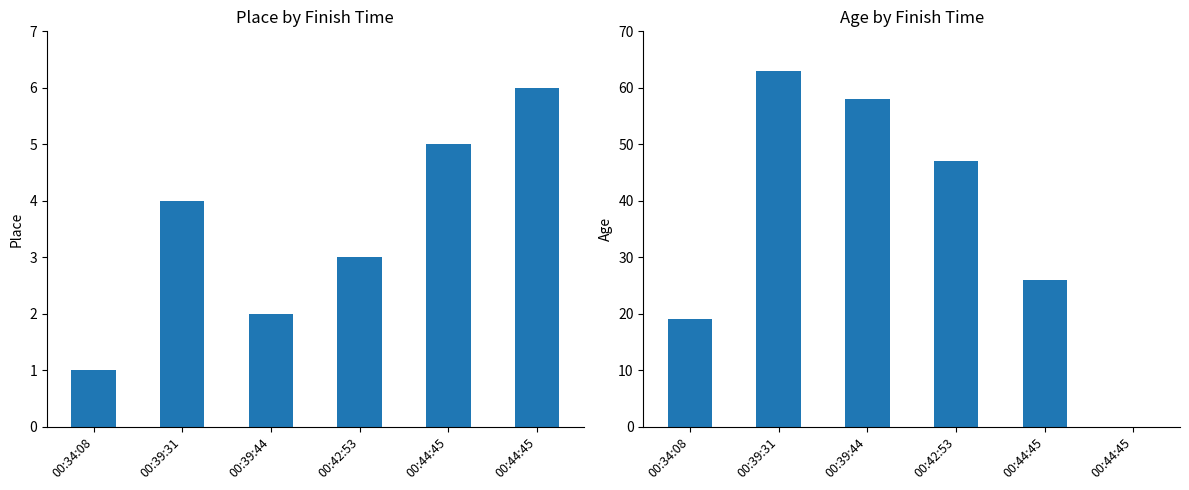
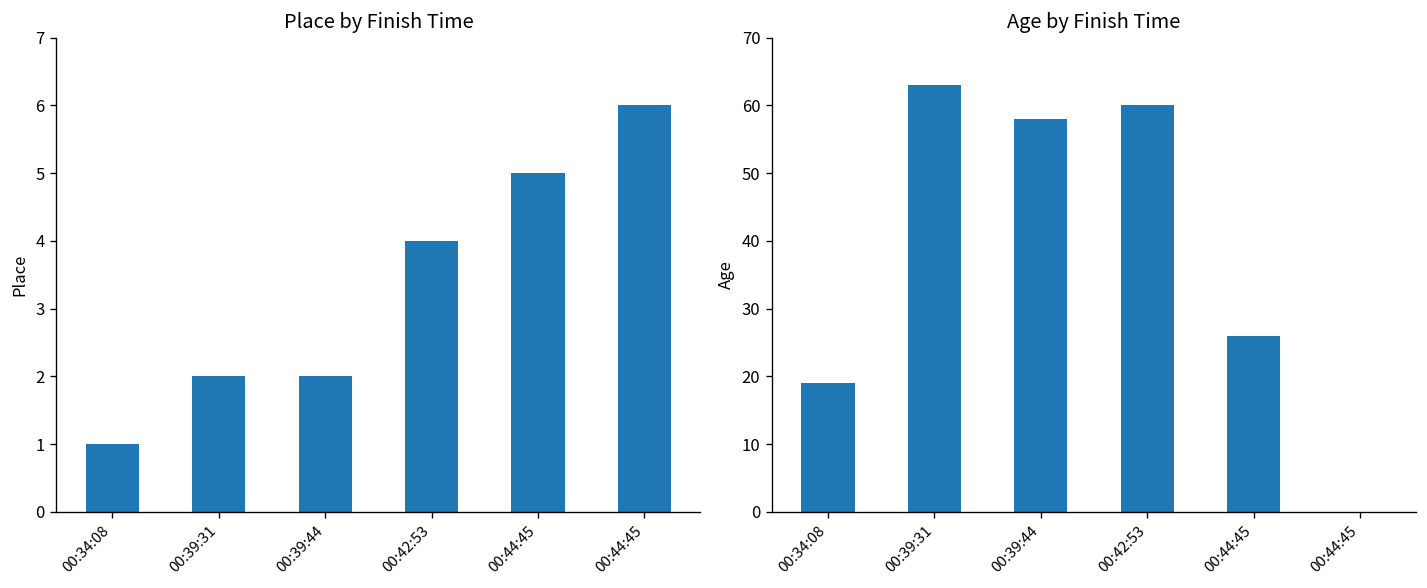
Place by Finish Time, 00:39:31: 4 -> 2
Place by Finish Time, 00:42:53: 3 -> 4
Age by Finish Time, 00:42:53: 47 -> 60
